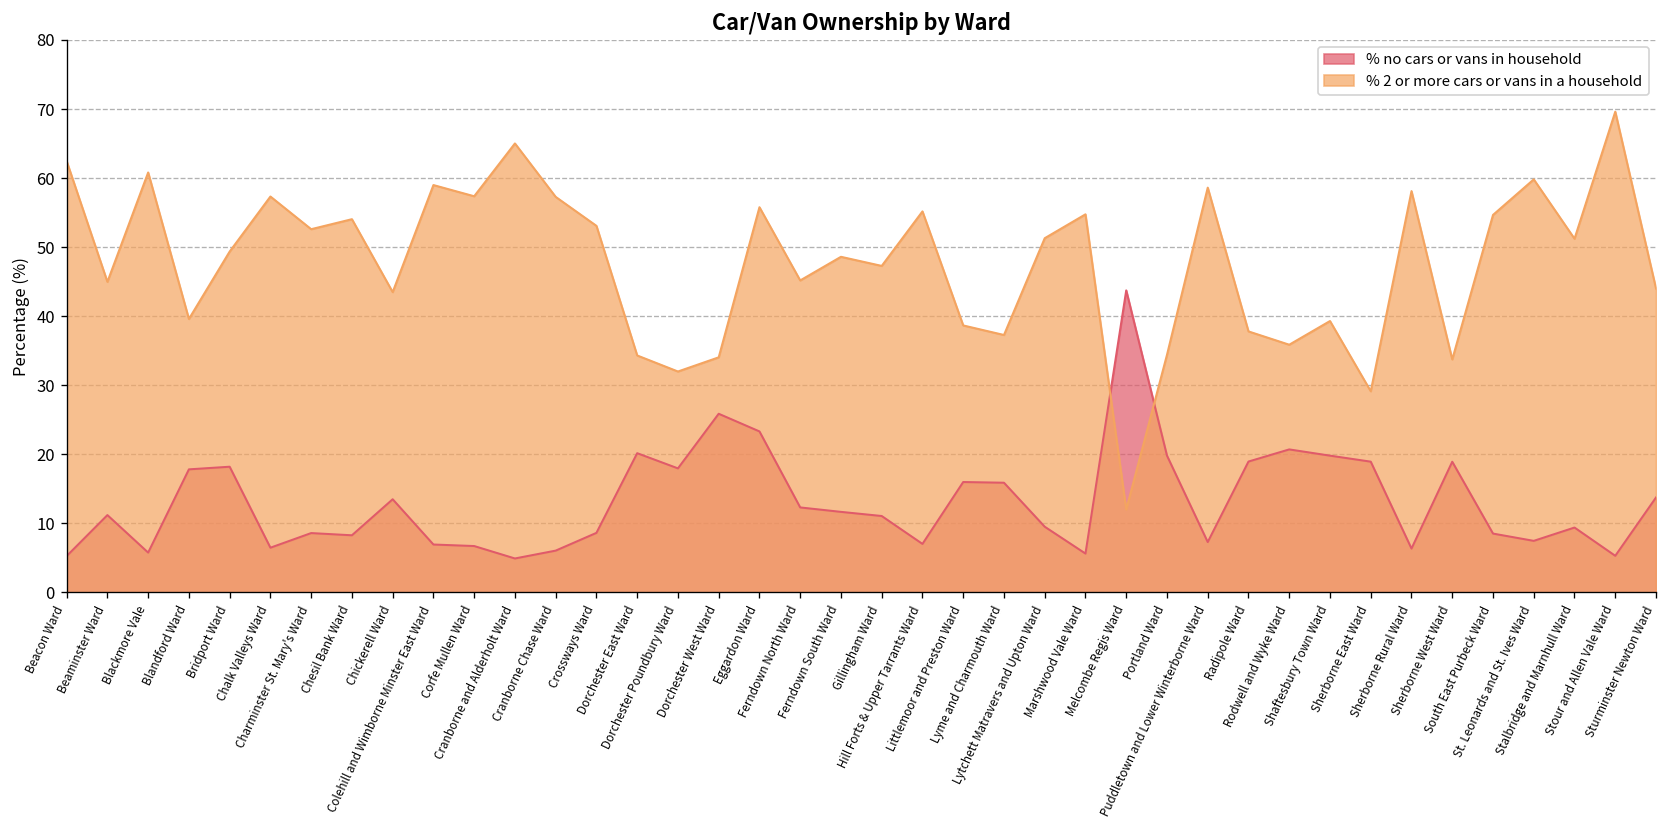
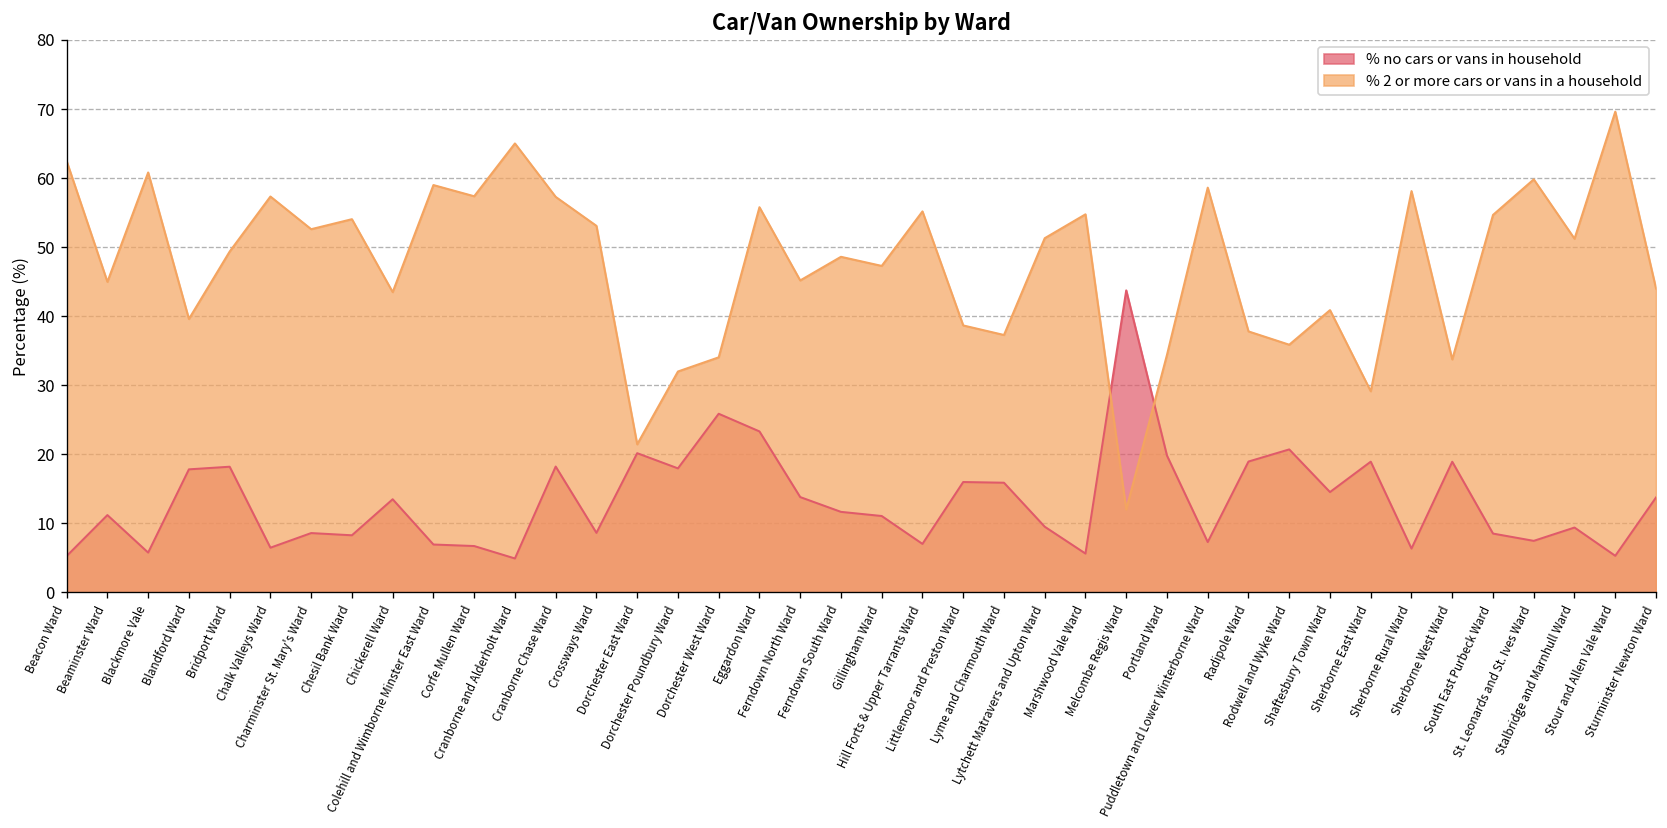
% no cars or vans in household, Cranborne Chase Ward: 6 -> 18
% 2 or more cars or vans in a household, Dorchester East Ward: 34 -> 21
% no cars or vans in household, Ferndown North Ward: 12 -> 14
% no cars or vans in household, Shaftesbury Town Ward: 20 -> 15
% 2 or more cars or vans in a household, Shaftesbury Town Ward: 39 -> 41
